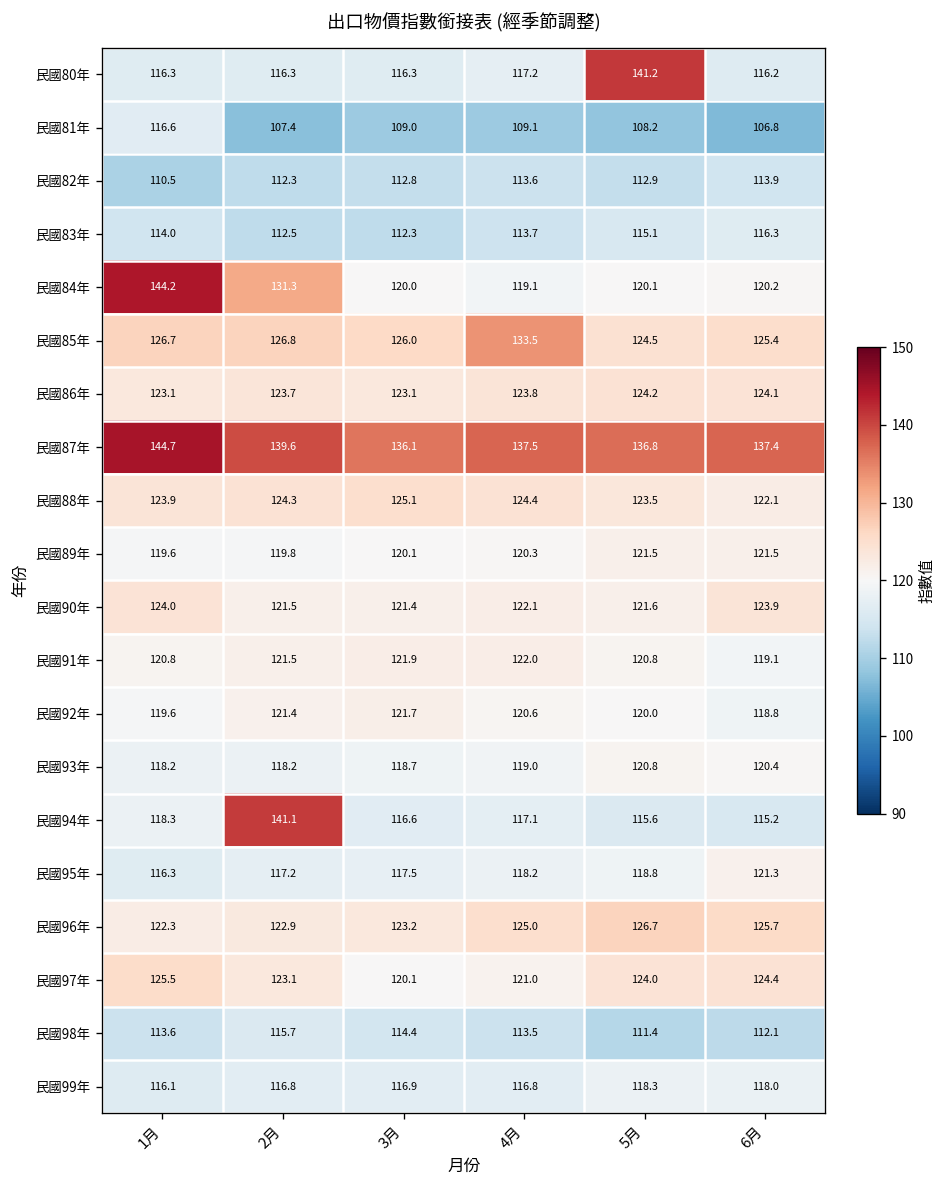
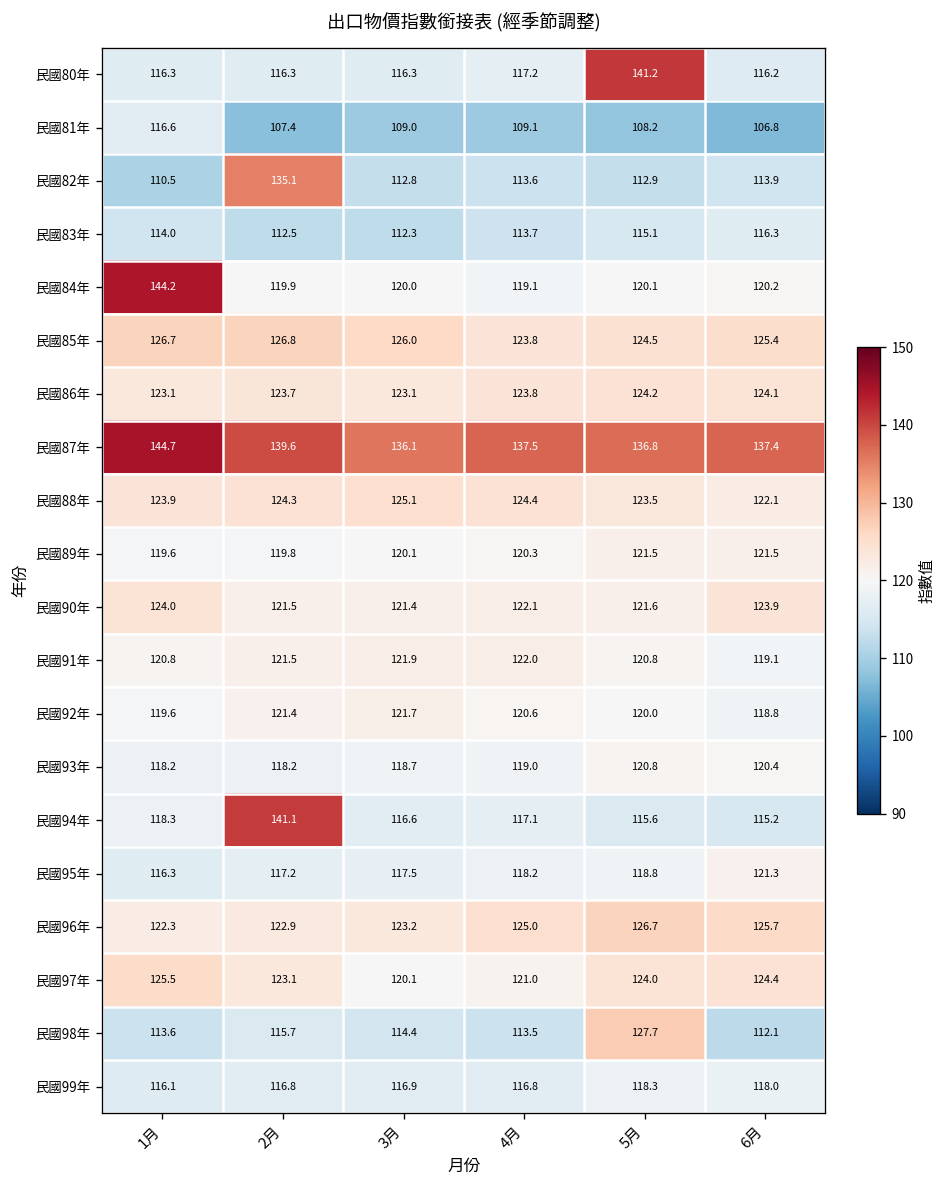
民國82年, 2月: 112.3 -> 135.1
民國84年, 2月: 131.3 -> 119.9
民國85年, 4月: 133.5 -> 123.8
民國98年, 5月: 111.4 -> 127.7
